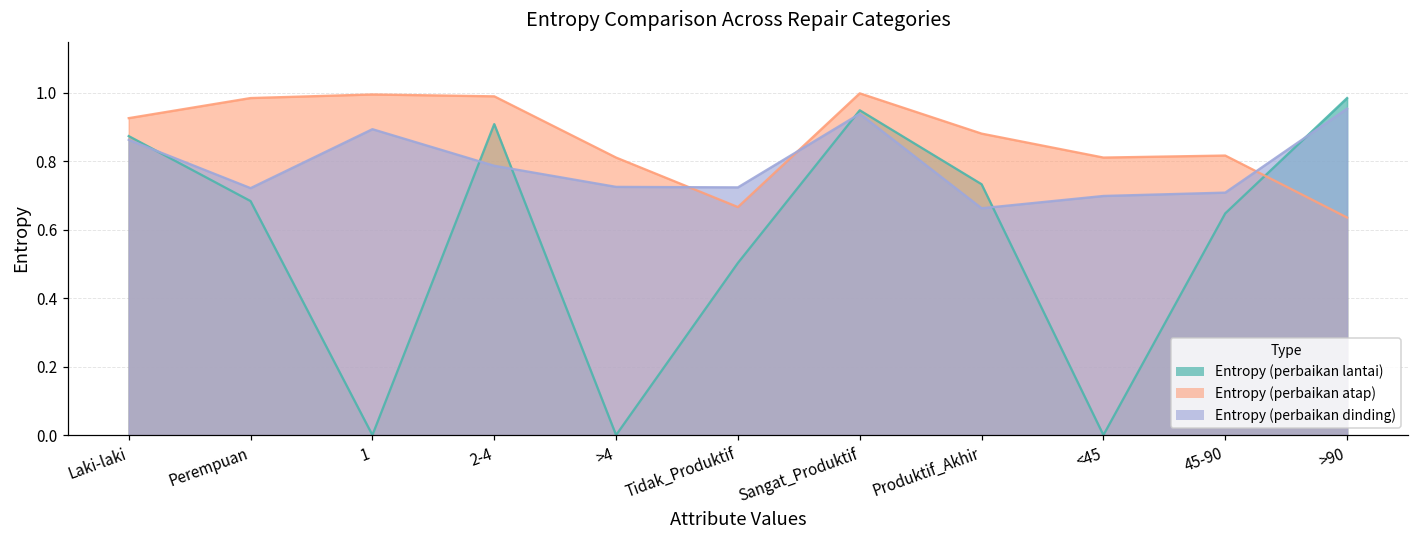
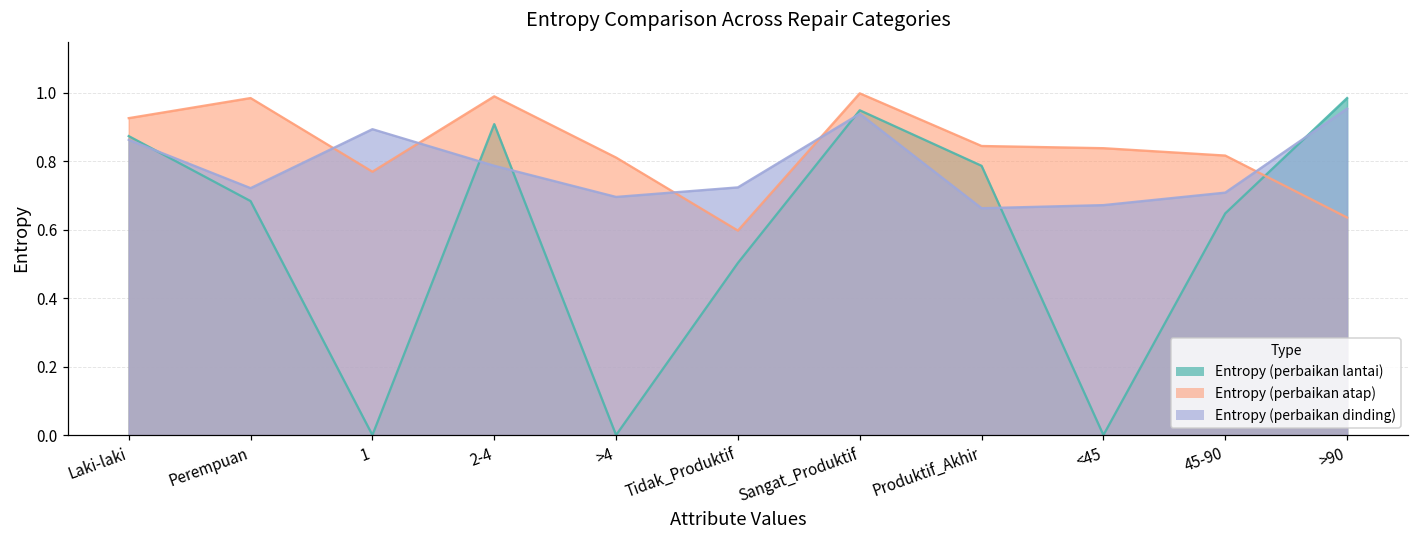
Entropy (perbaikan atap), 1: 1.00 -> 0.77
Entropy (perbaikan dinding), >4: 0.73 -> 0.70
Entropy (perbaikan atap), Tidak_Produktif: 0.67 -> 0.60
Entropy (perbaikan lantai), Produktif_Akhir: 0.73 -> 0.79
Entropy (perbaikan atap), Produktif_Akhir: 0.88 -> 0.85
Entropy (perbaikan atap), <45: 0.81 -> 0.84
Entropy (perbaikan dinding), <45: 0.70 -> 0.67
